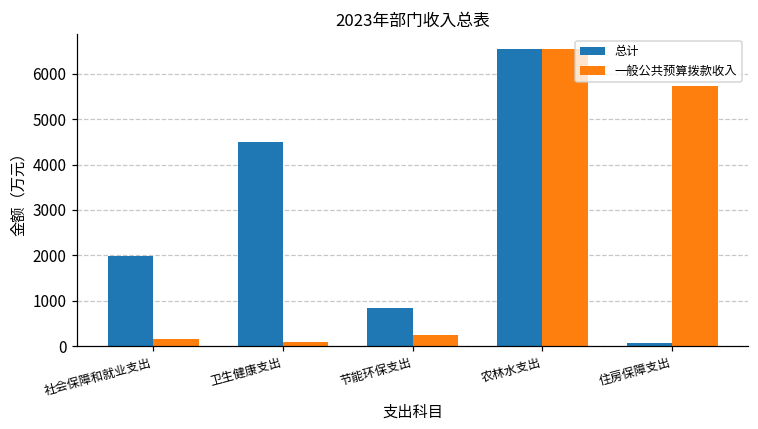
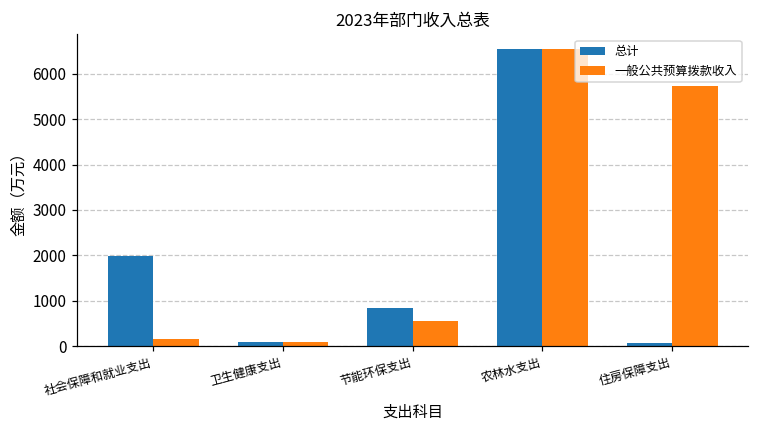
总计, 卫生健康支出: 4500 -> 100
一般公共预算拨款收入, 节能环保支出: 200 -> 600
